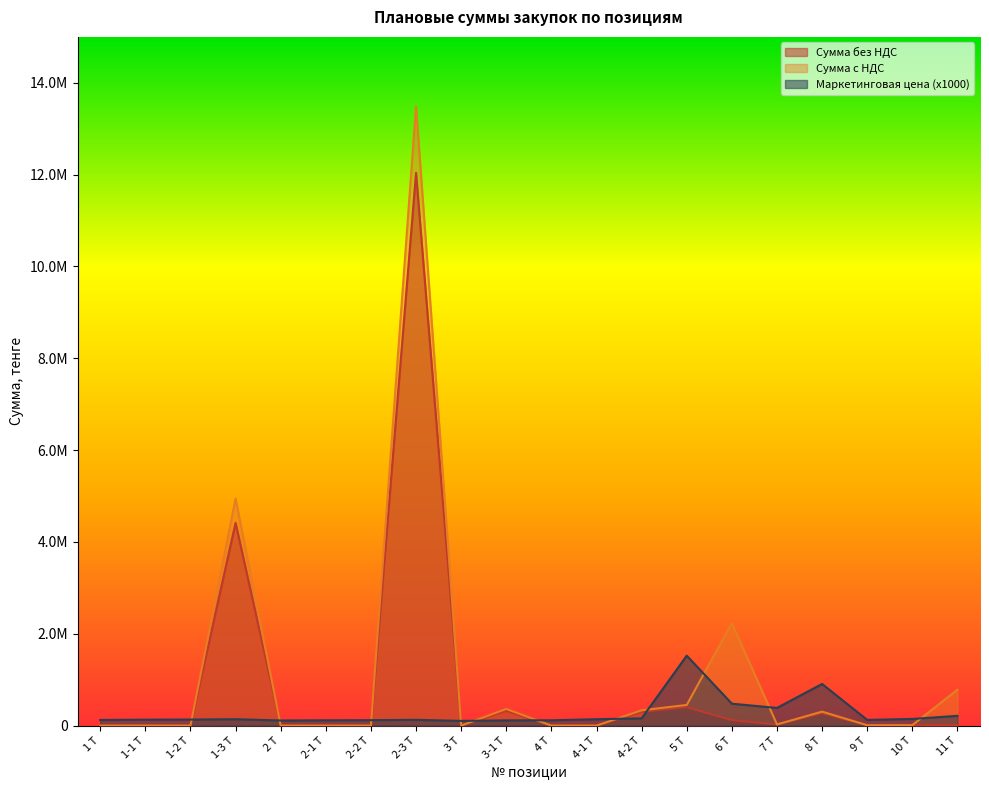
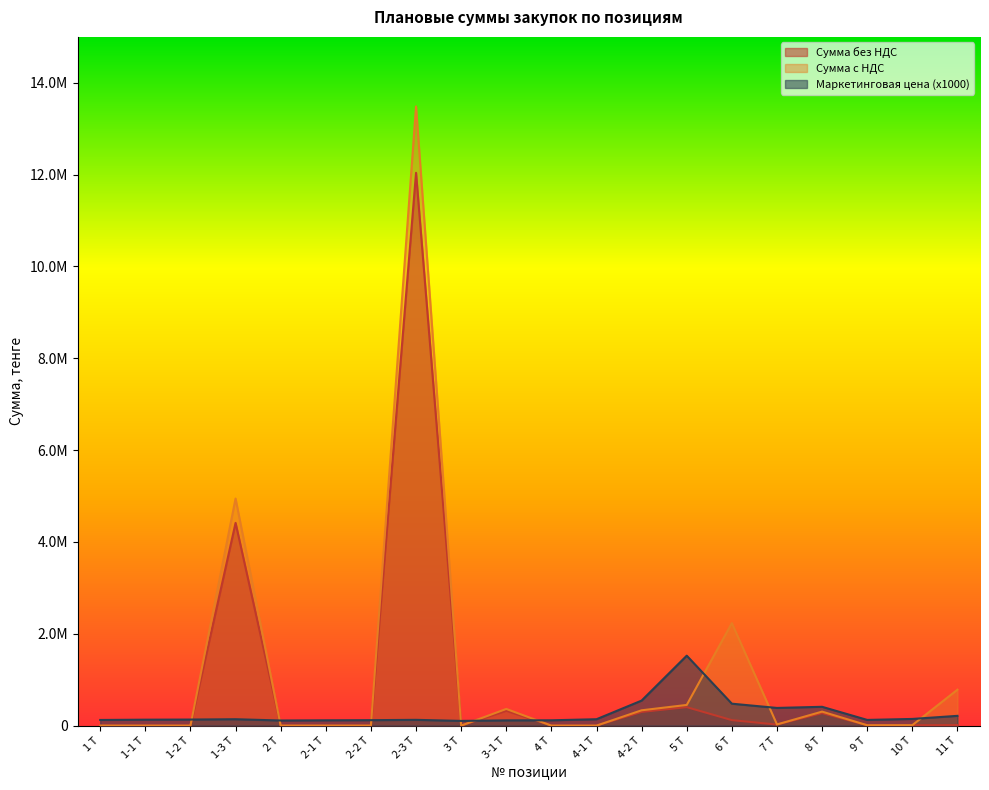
Маркетинговая цена (x1000), 4-2 Т: 200000 -> 500000
Маркетинговая цена (x1000), 8 Т: 900000 -> 400000
